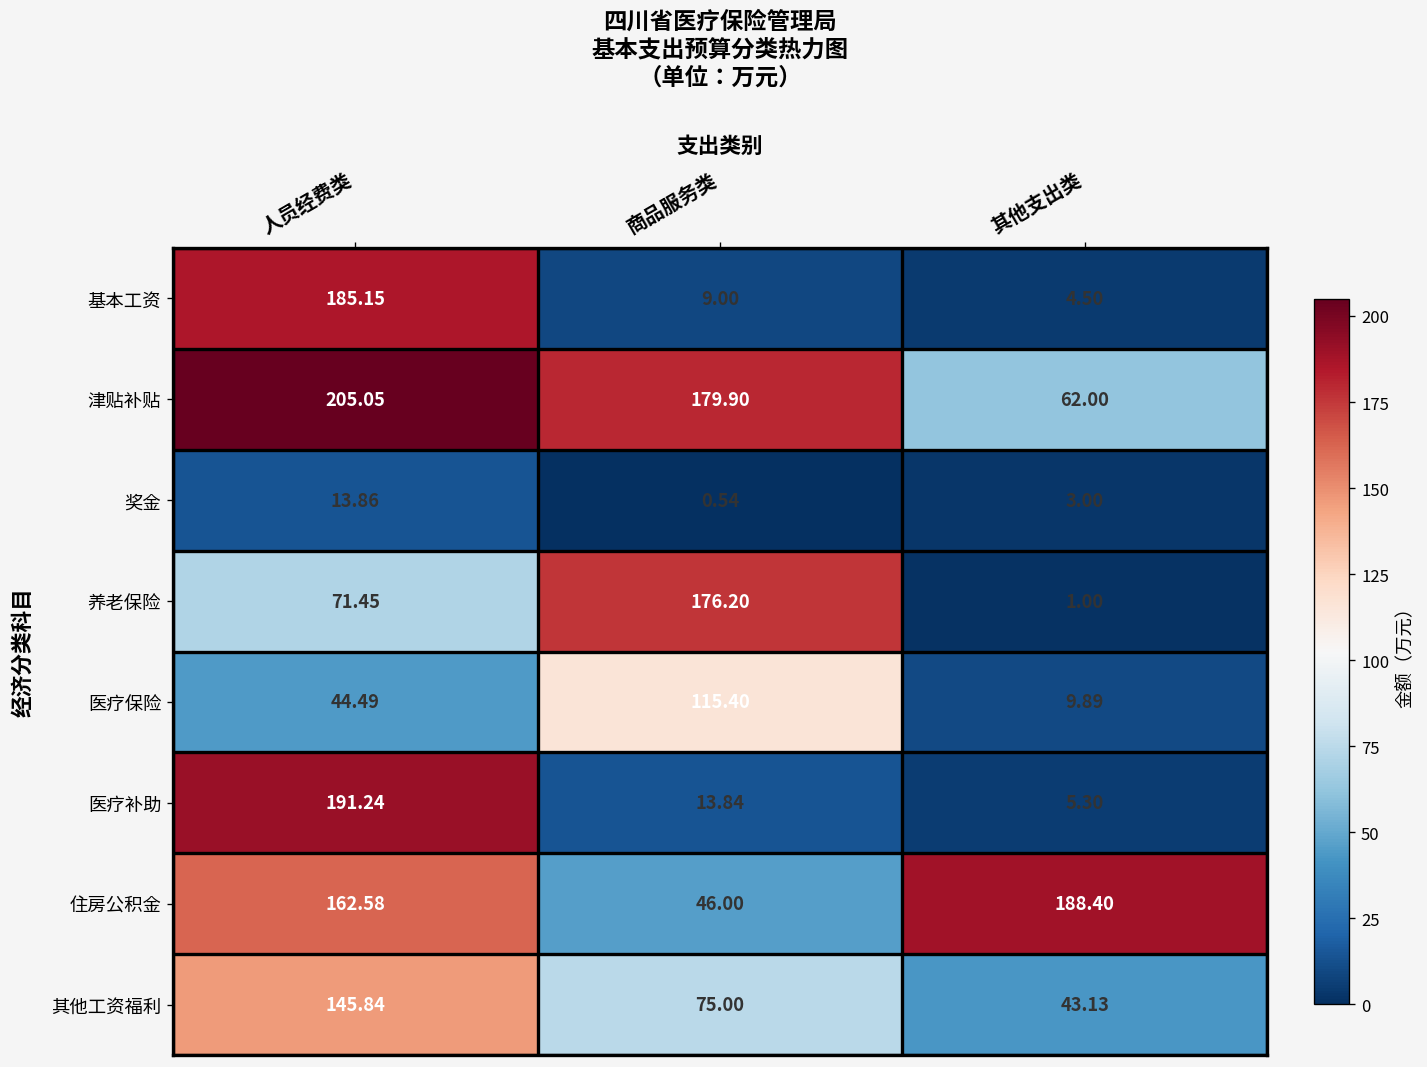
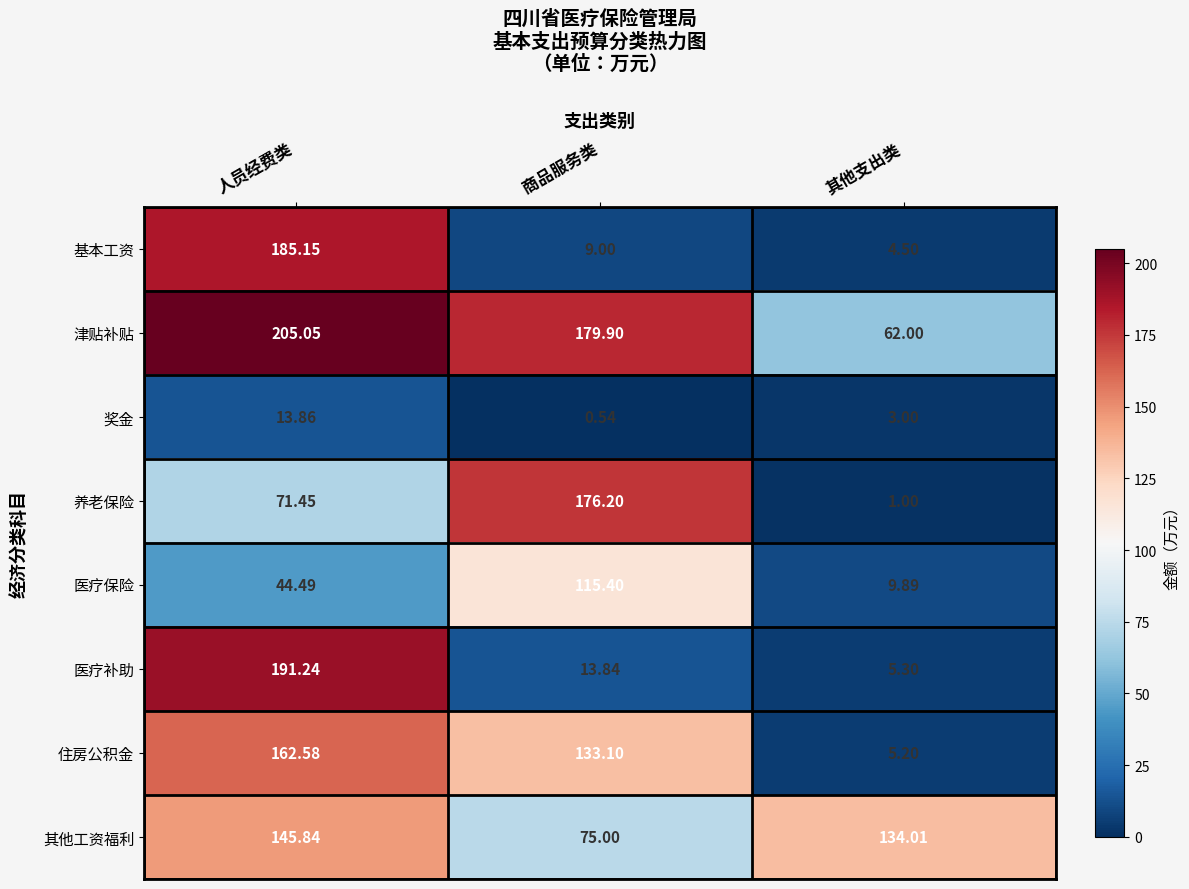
住房公积金, 商品服务类: 46.00 -> 133.10
住房公积金, 其他支出类: 188.40 -> 5.20
其他工资福利, 其他支出类: 43.13 -> 134.01
